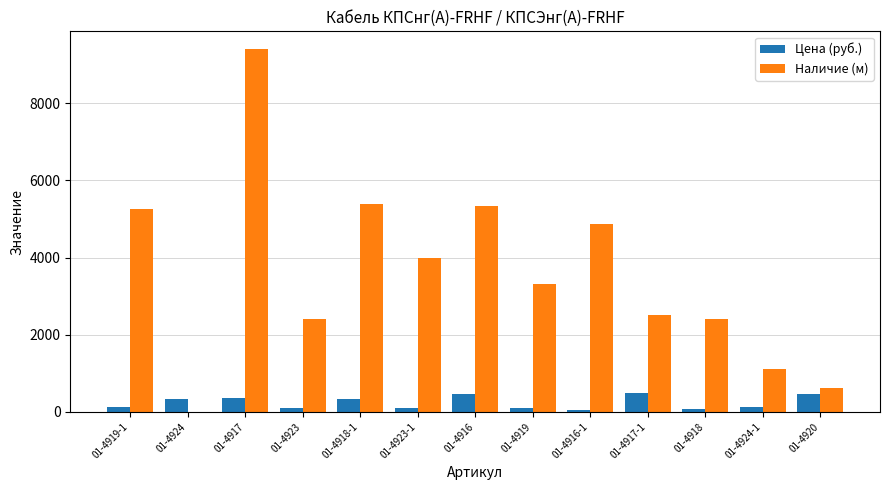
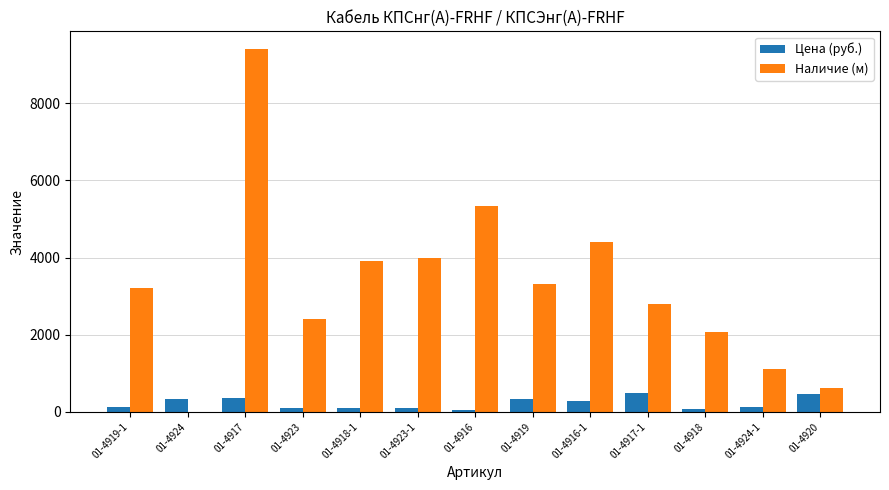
Наличие (м), 01-4919-1: 5300 -> 3200
Цена (руб.), 01-4918-1: 300 -> 100
Наличие (м), 01-4918-1: 5400 -> 3900
Цена (руб.), 01-4916: 500 -> 100
Цена (руб.), 01-4919: 100 -> 300
Цена (руб.), 01-4916-1: 100 -> 300
Наличие (м), 01-4916-1: 4900 -> 4400
Наличие (м), 01-4917-1: 2500 -> 2800
Наличие (м), 01-4918: 2400 -> 2100
